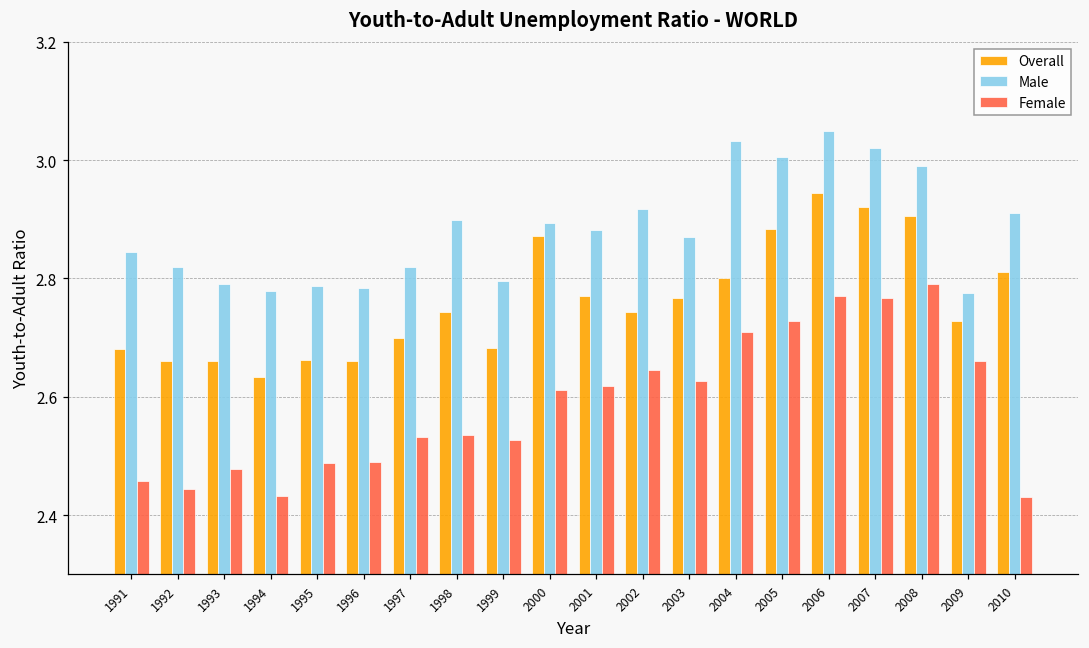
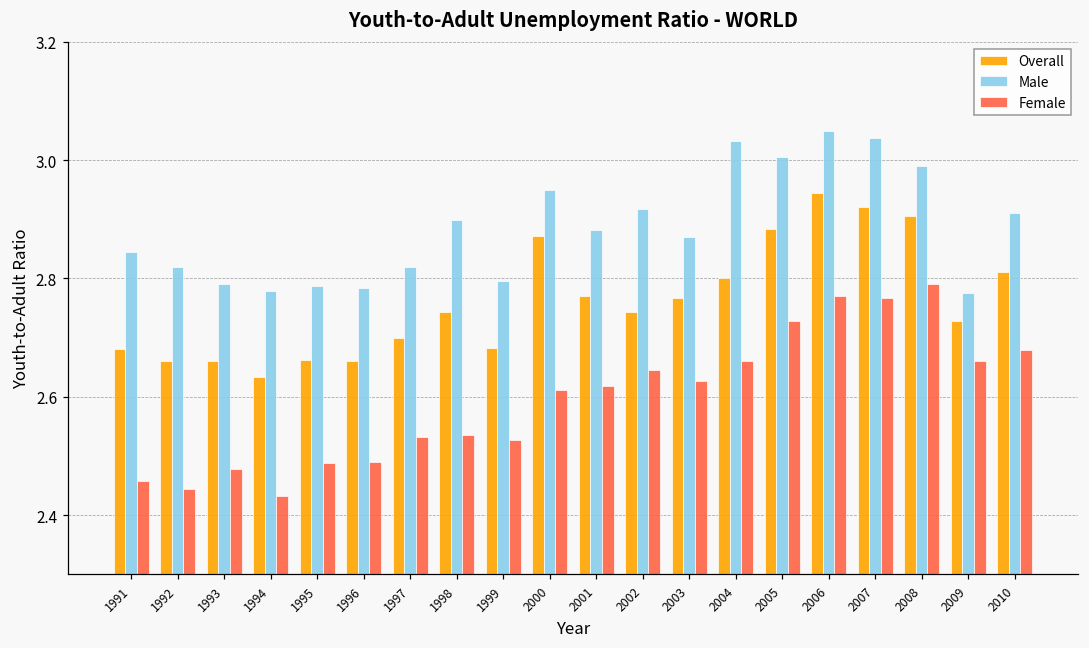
Male, 2000: 2.89 -> 2.95
Female, 2004: 2.71 -> 2.66
Male, 2007: 3.02 -> 3.04
Female, 2010: 2.43 -> 2.68
